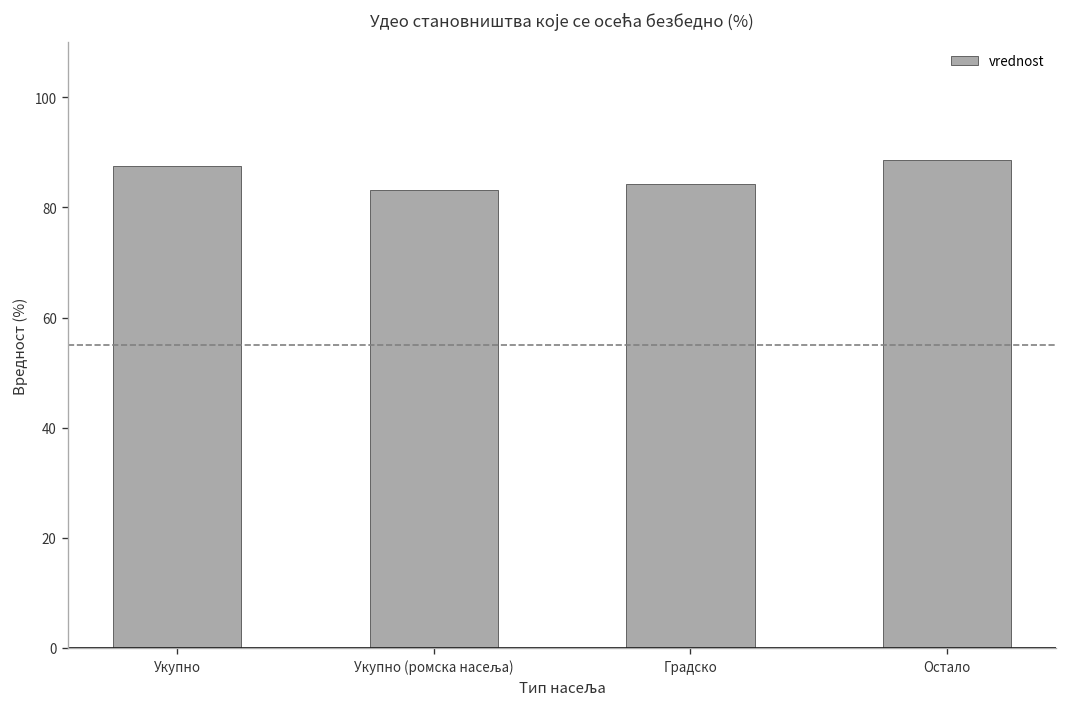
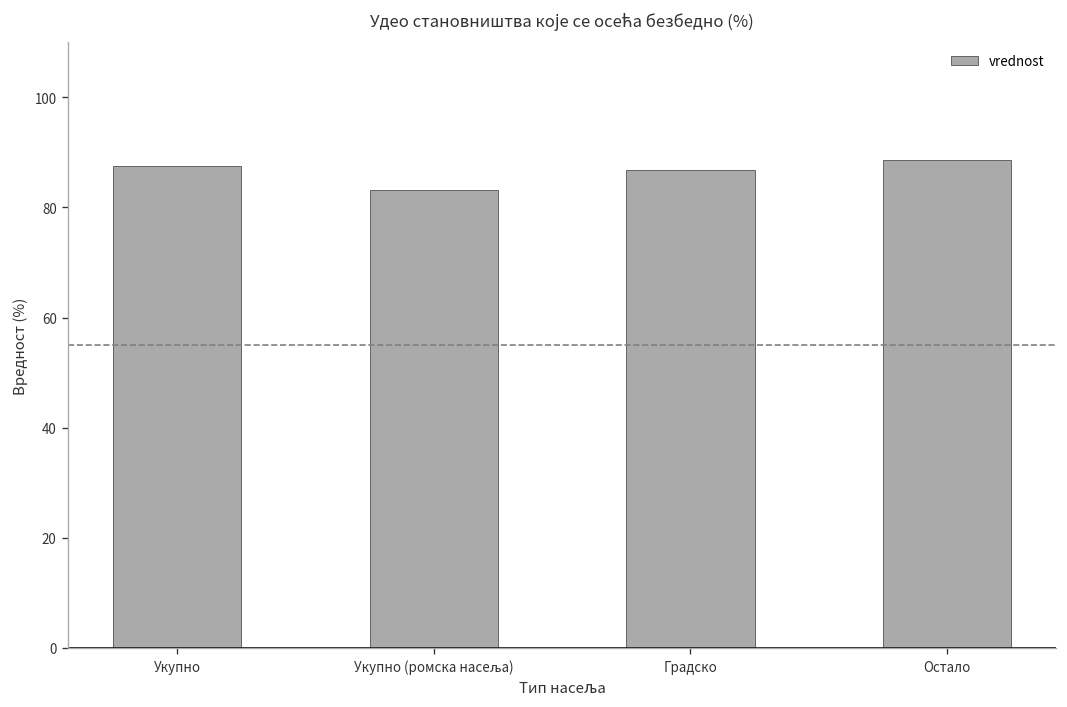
Градско: 84 -> 87
